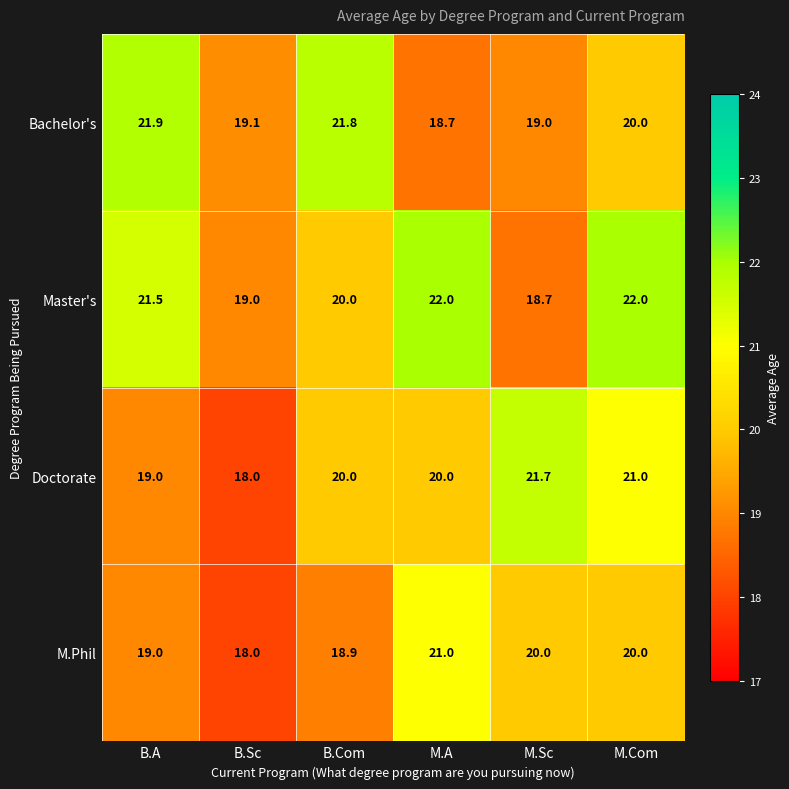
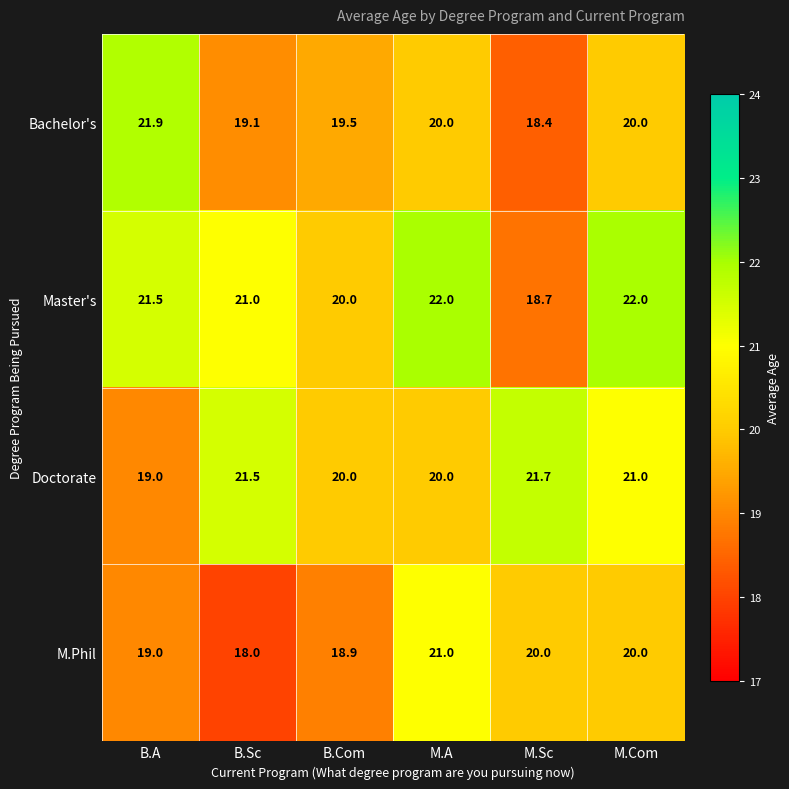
Bachelor's, B.Com: 21.8 -> 19.5
Bachelor's, M.A: 18.7 -> 20.0
Bachelor's, M.Sc: 19.0 -> 18.4
Master's, B.Sc: 19.0 -> 21.0
Doctorate, B.Sc: 18.0 -> 21.5
